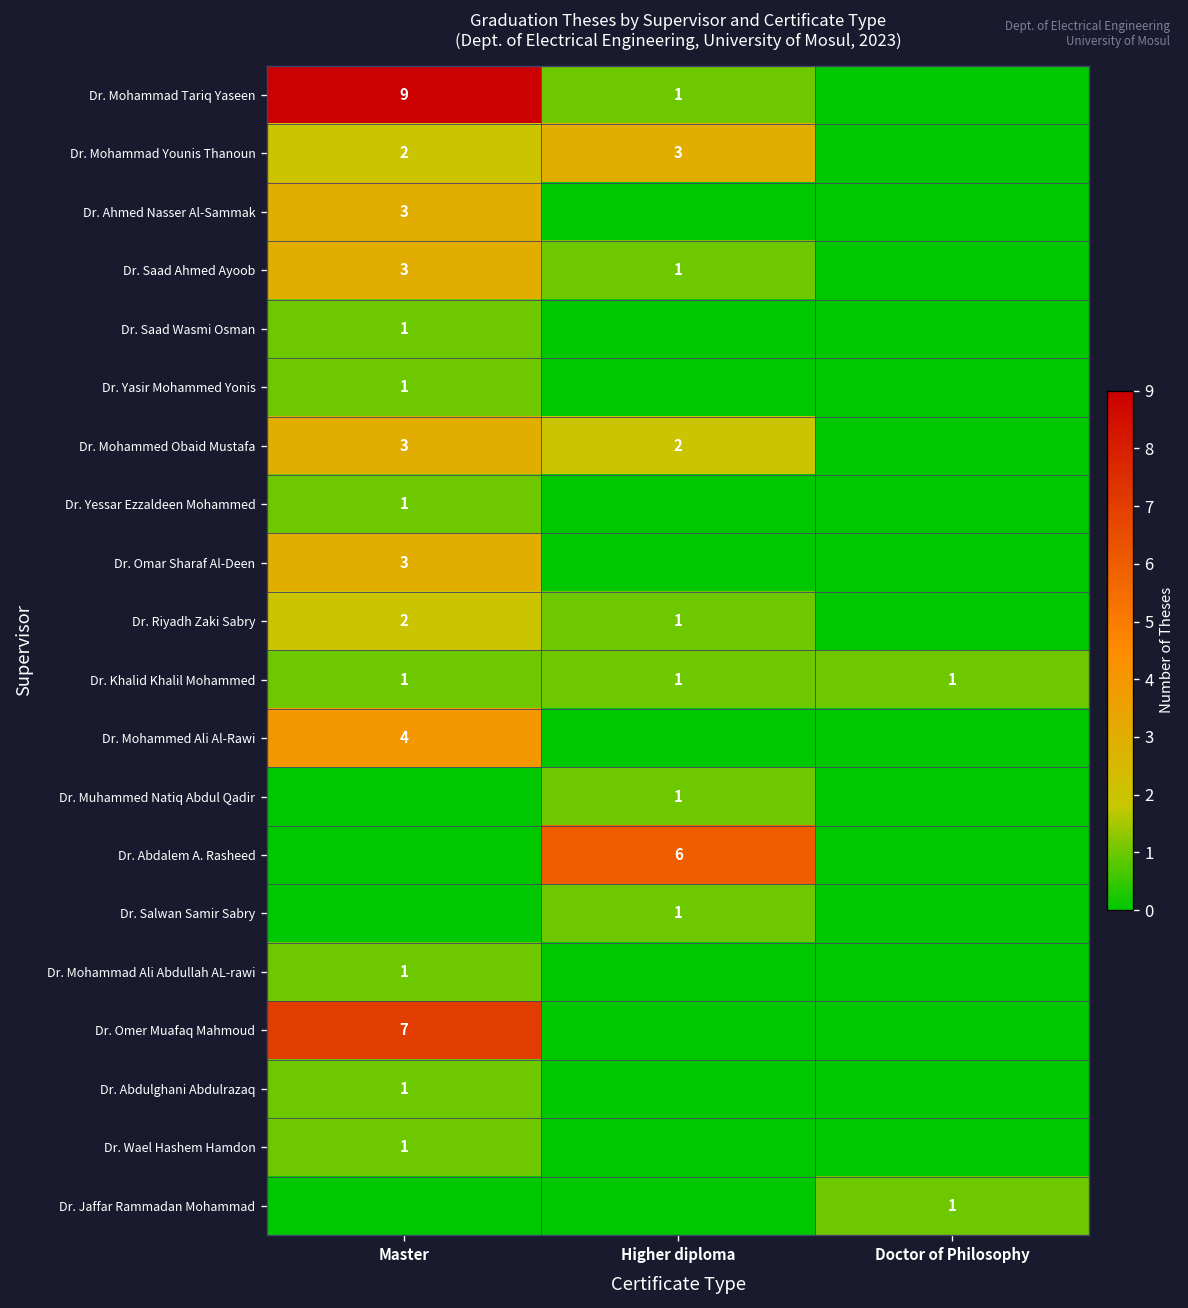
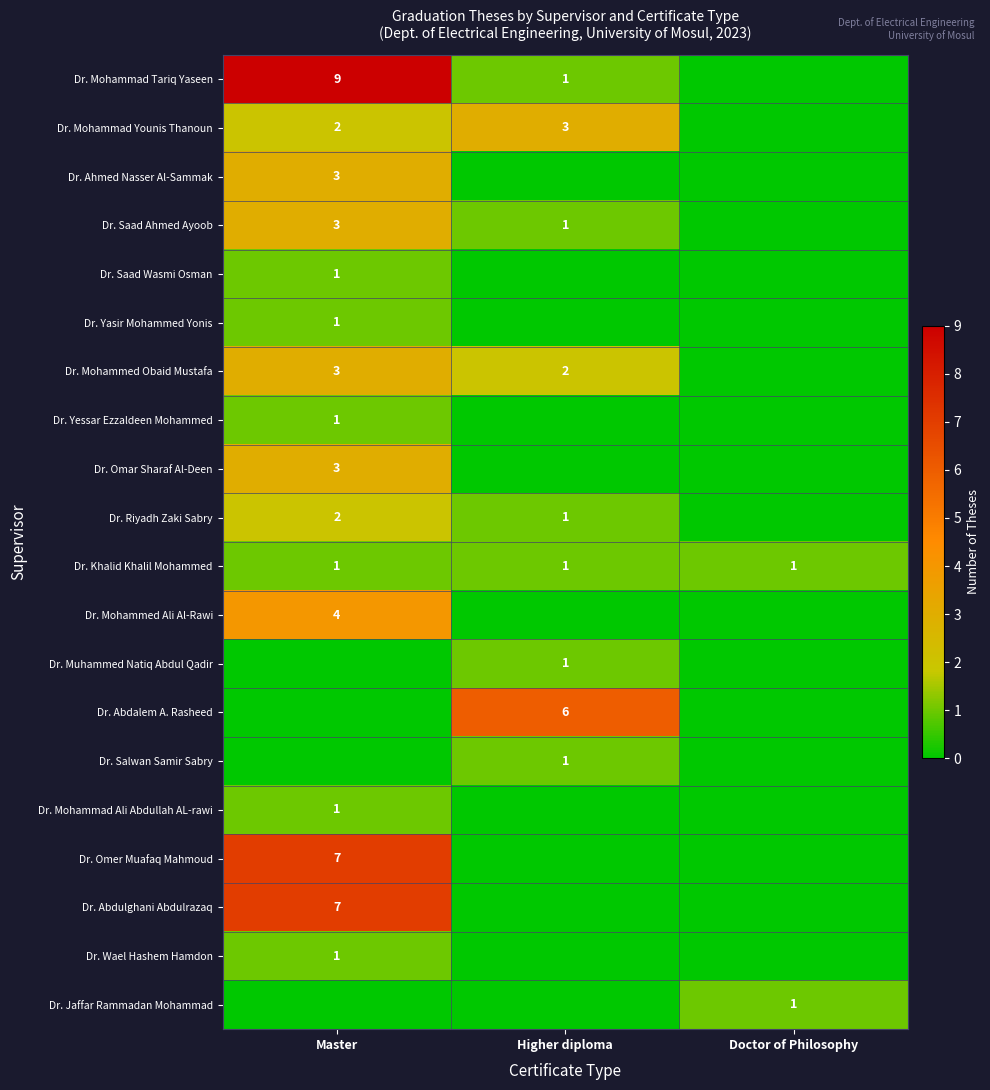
Dr. Abdulghani Abdulrazaq, Master: 1 -> 7
